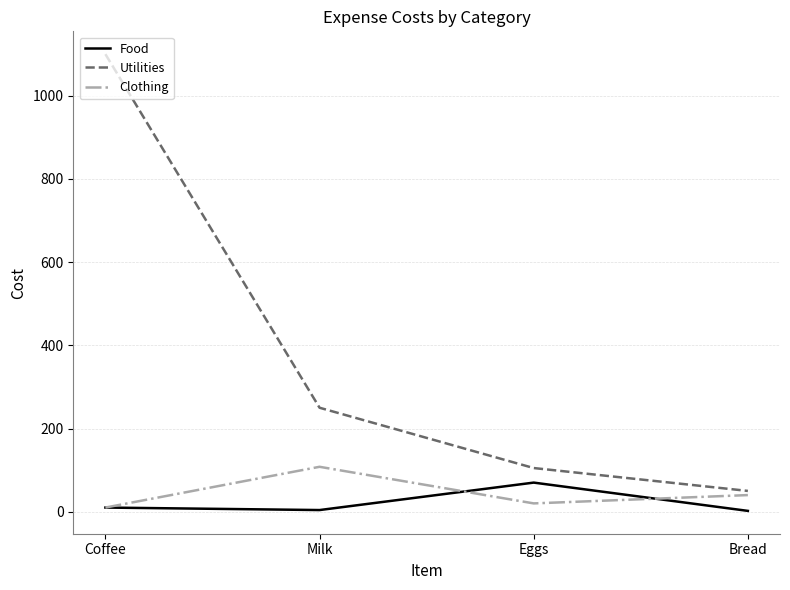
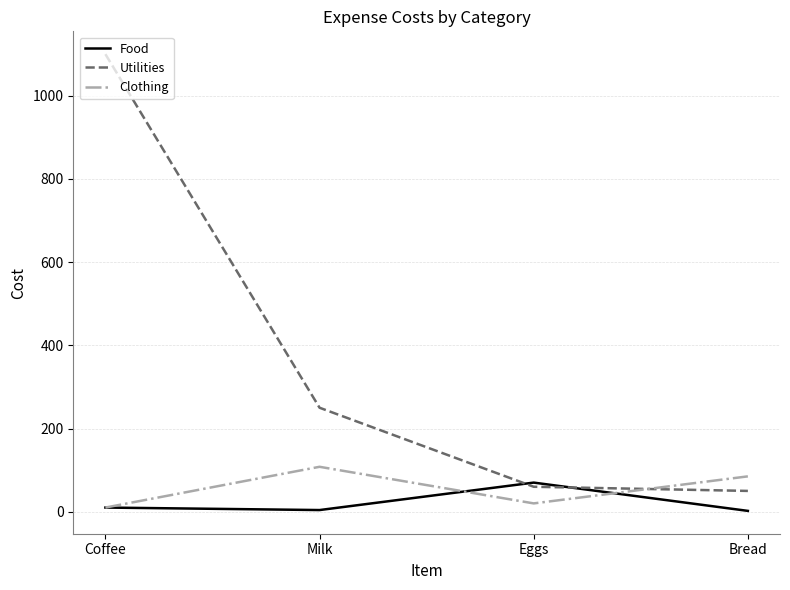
Utilities, Eggs: 110 -> 60
Clothing, Bread: 40 -> 90
